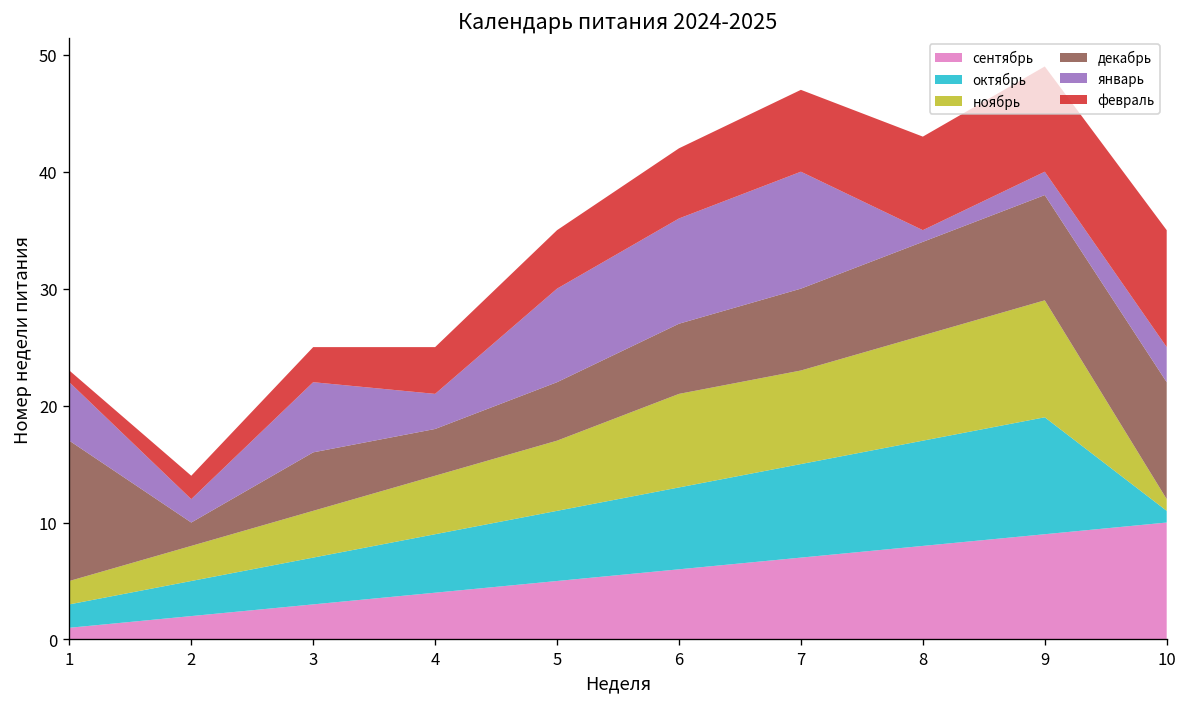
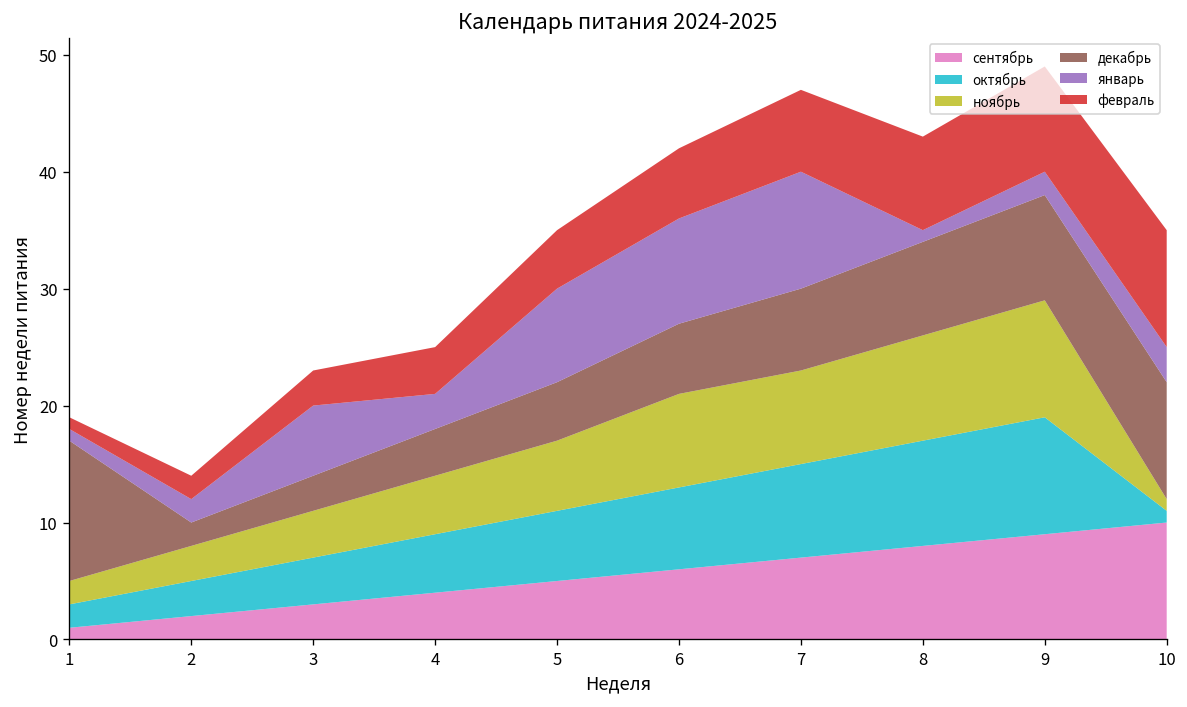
январь, 1: 5 -> 1
декабрь, 3: 5 -> 3
